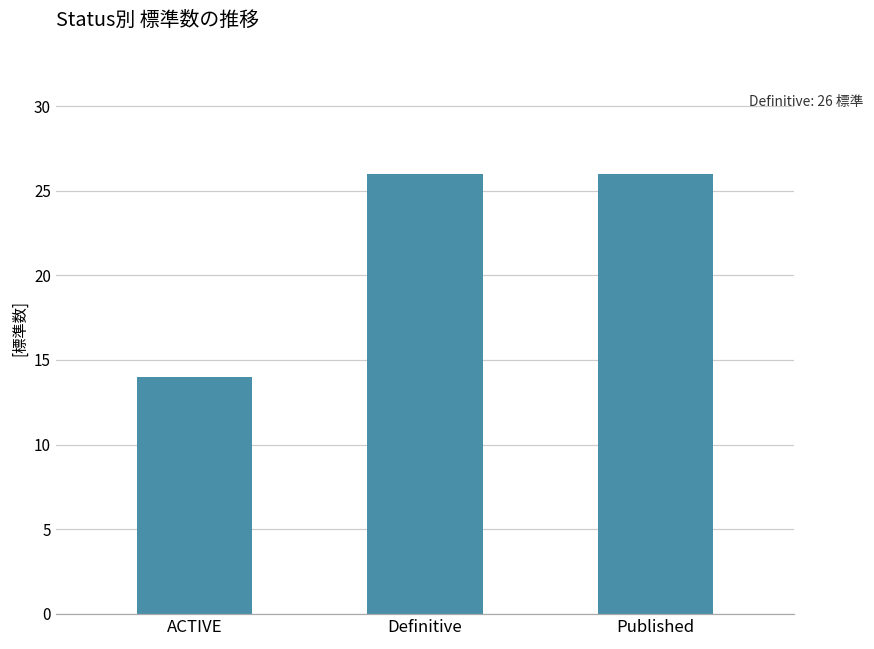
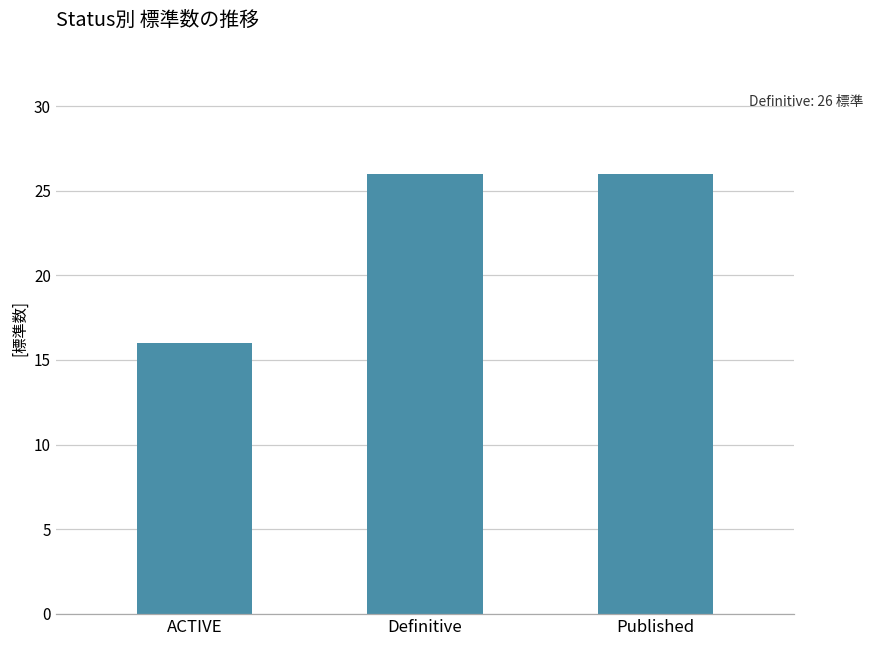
ACTIVE: 14 -> 16
